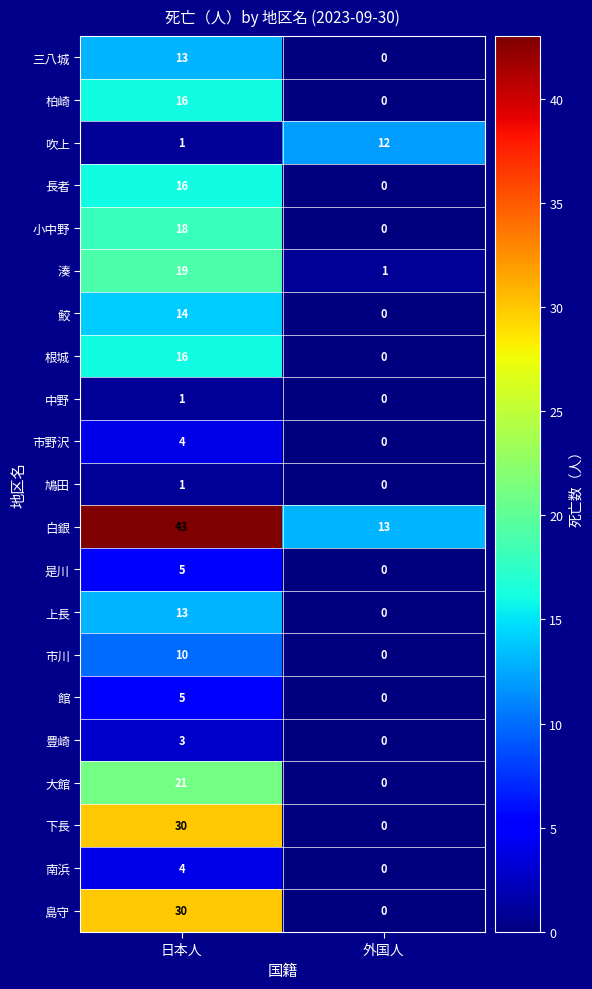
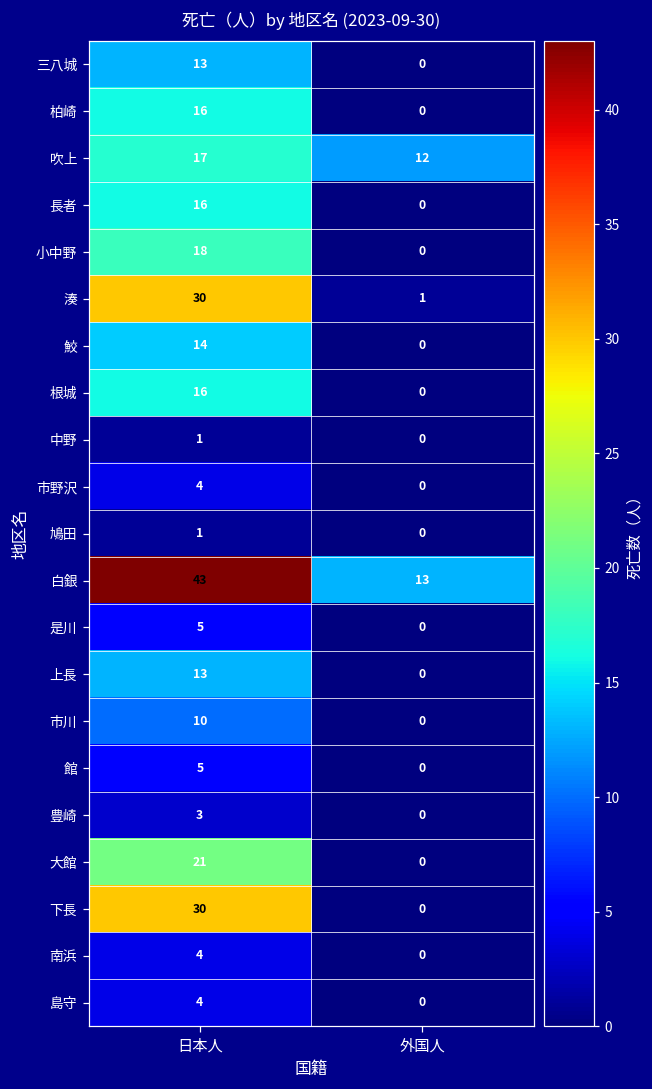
吹上, 日本人: 1 -> 17
湊, 日本人: 19 -> 30
島守, 日本人: 30 -> 4
